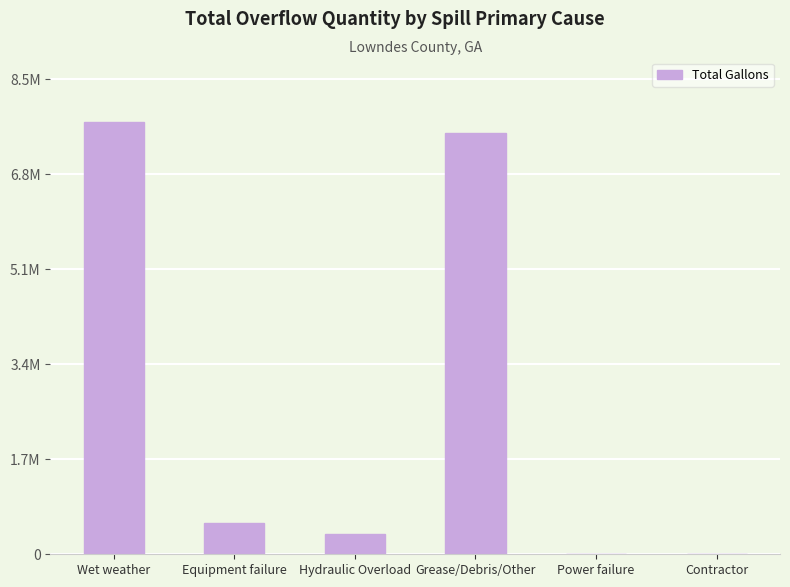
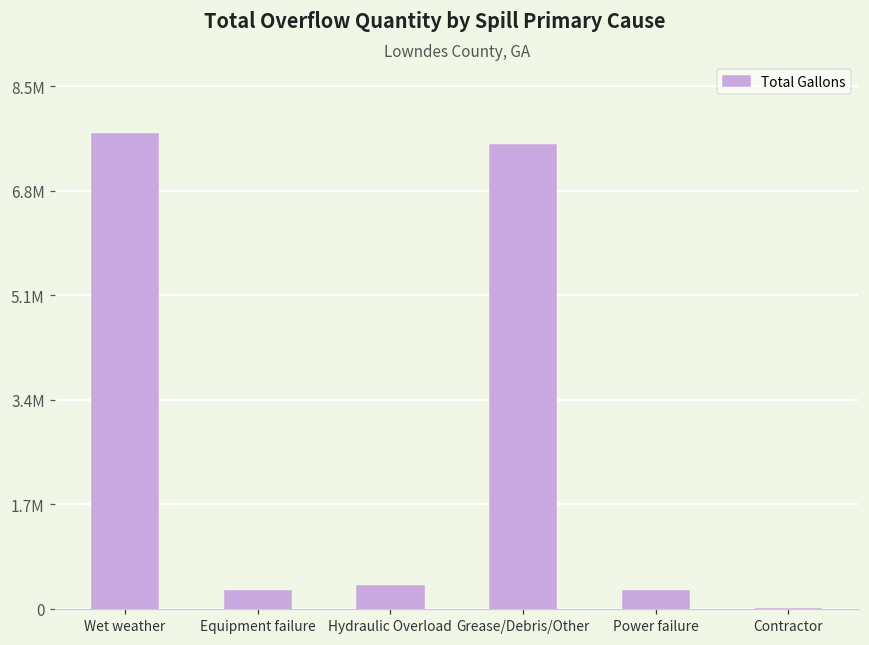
Equipment failure: 600000 -> 300000
Power failure: 0 -> 300000
